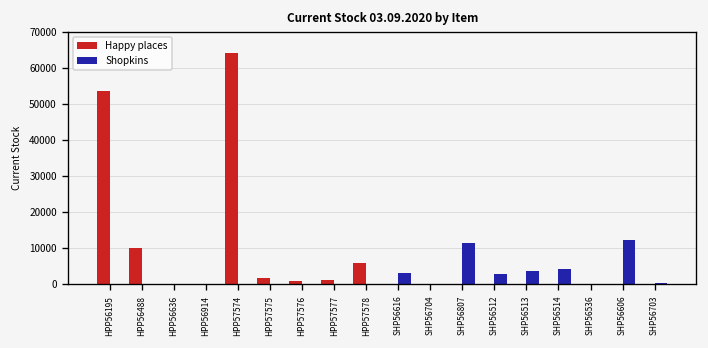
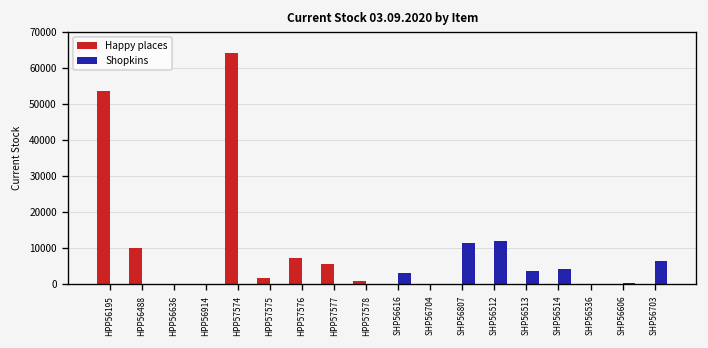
Happy places, HPP57576: 1000 -> 7000
Happy places, HPP57577: 1000 -> 6000
Happy places, HPP57578: 6000 -> 1000
Shopkins, SHP56512: 3000 -> 12000
Shopkins, SHP56606: 12000 -> 0
Shopkins, SHP56703: 0 -> 6000
